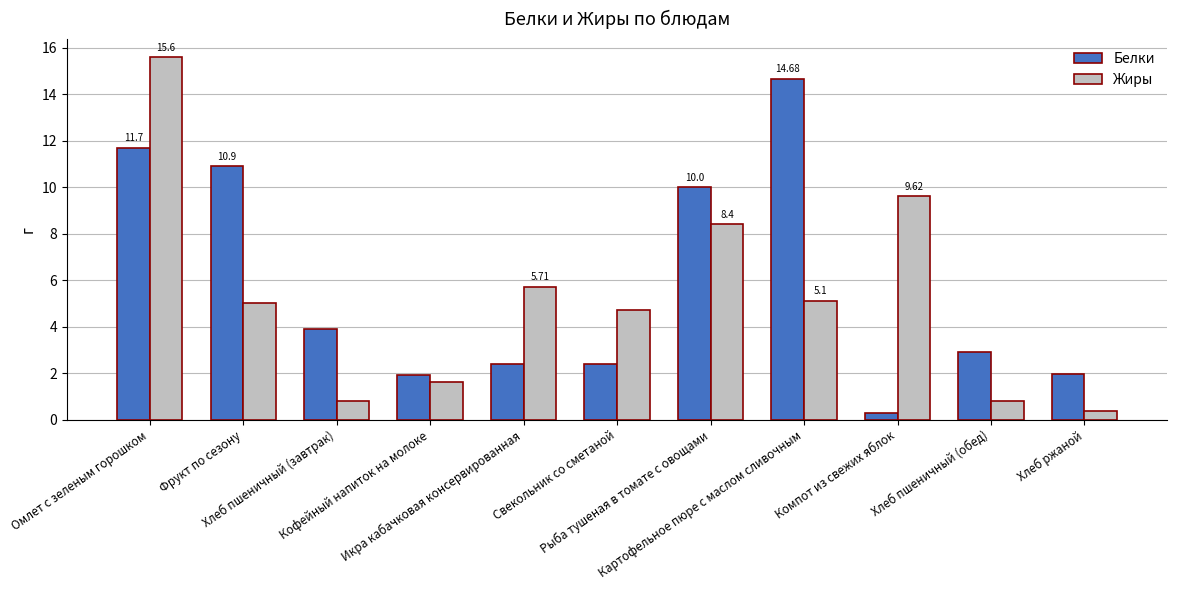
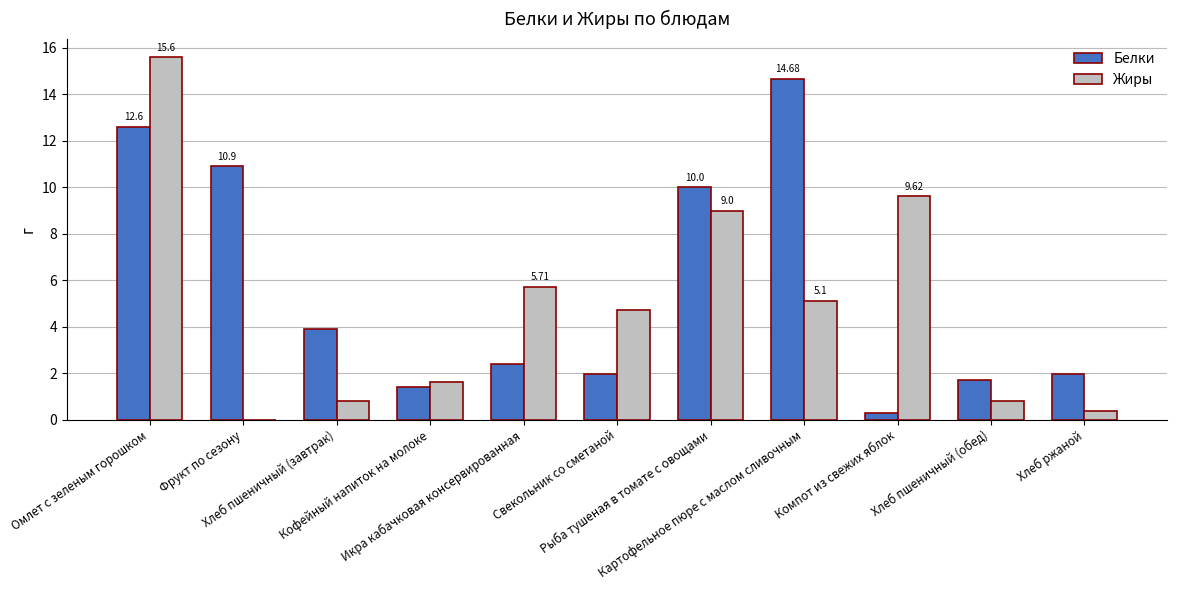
Белки, Омлет с зеленым горошком: 11.7 -> 12.6
Жиры, Фрукт по сезону: 5 -> 0
Белки, Кофейный напиток на молоке: 1.9 -> 1.4
Белки, Свекольник со сметаной: 2.4 -> 2.0
Жиры, Рыба тушеная в томате с овощами: 8.4 -> 9.0
Белки, Хлеб пшеничный (обед): 2.9 -> 1.7
